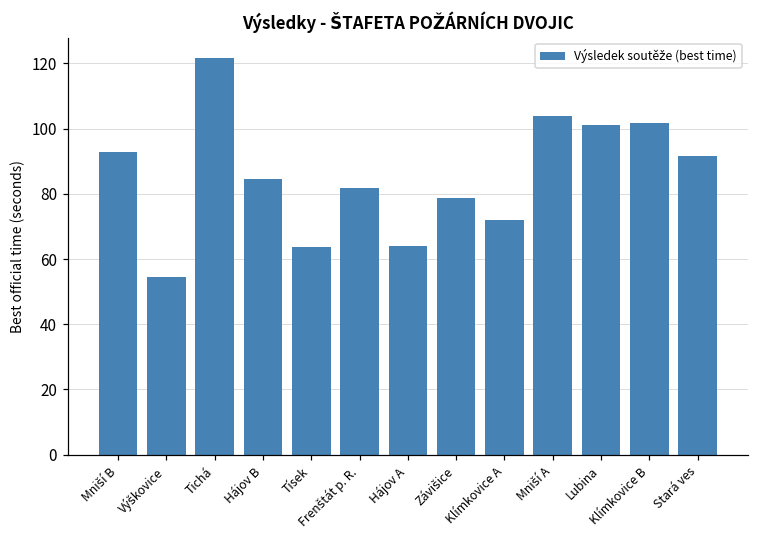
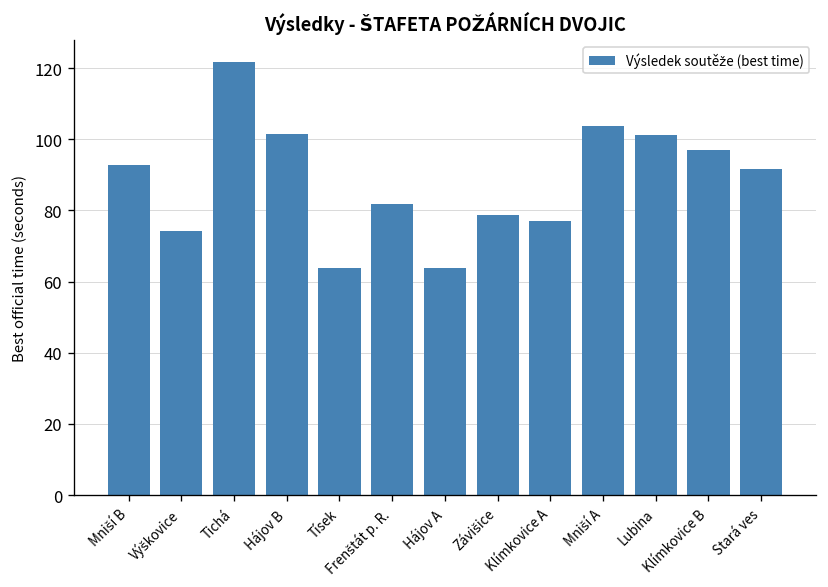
Výškovice: 54 -> 74
Hájov B: 85 -> 102
Klímkovice A: 72 -> 77
Klímkovice B: 102 -> 97
